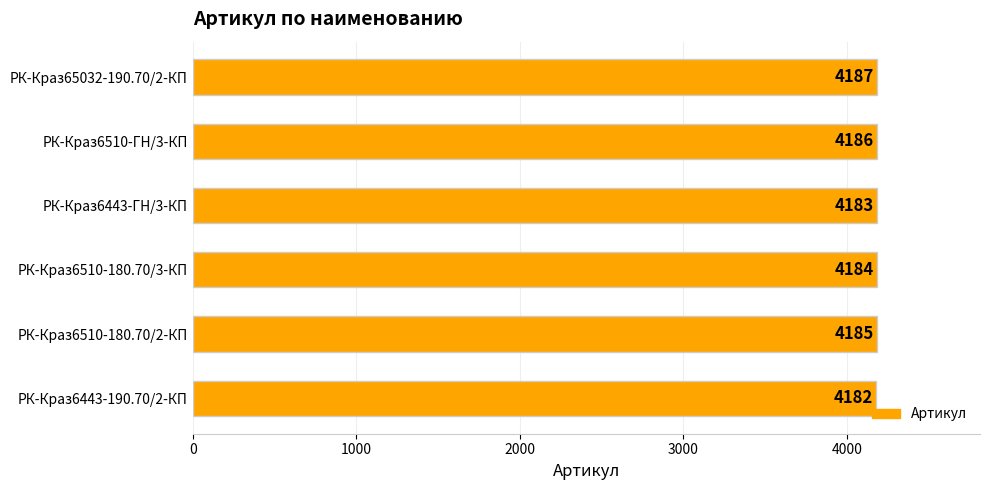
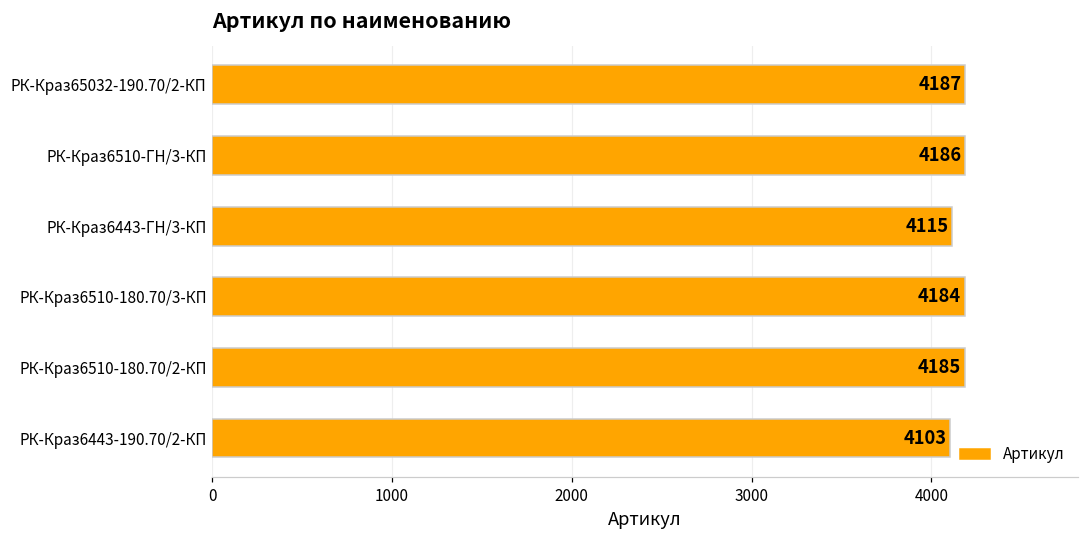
РК-Краз6443-ГН/3-КП: 4183 -> 4115
РК-Краз6443-190.70/2-КП: 4182 -> 4103
